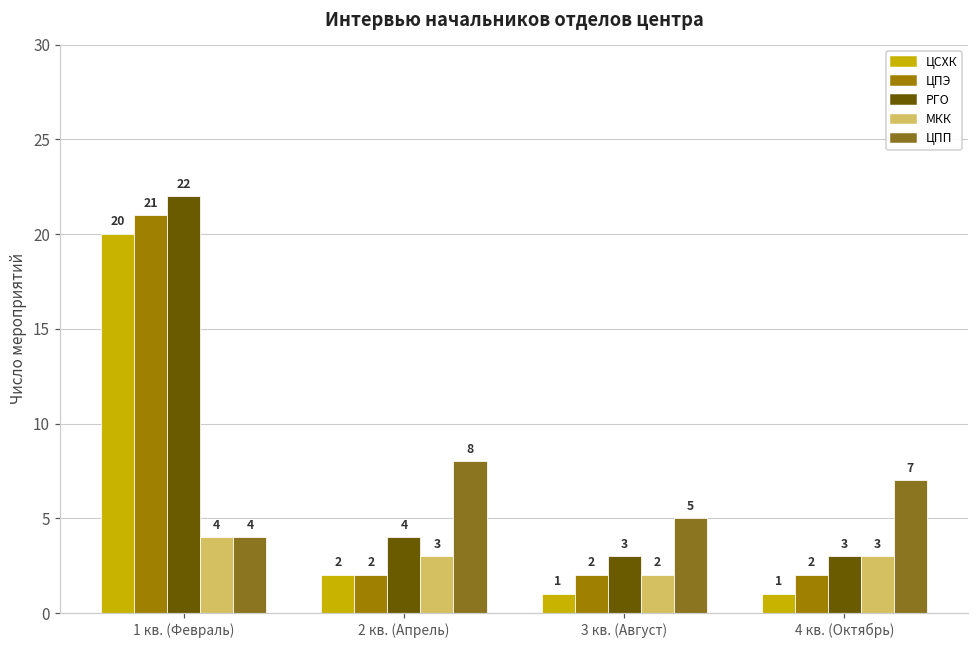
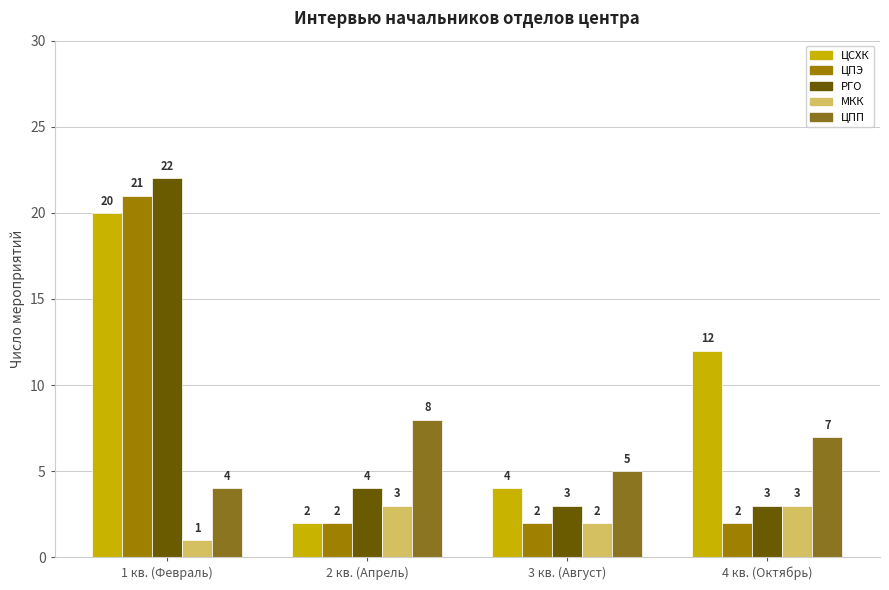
МКК, 1 кв. (Февраль): 4 -> 1
ЦСХК, 3 кв. (Август): 1 -> 4
ЦСХК, 4 кв. (Октябрь): 1 -> 12
